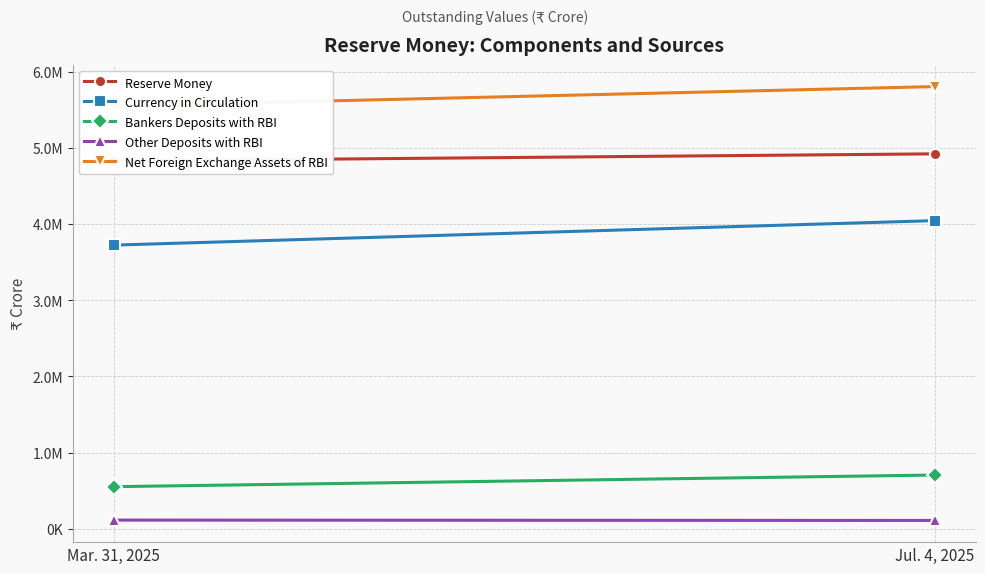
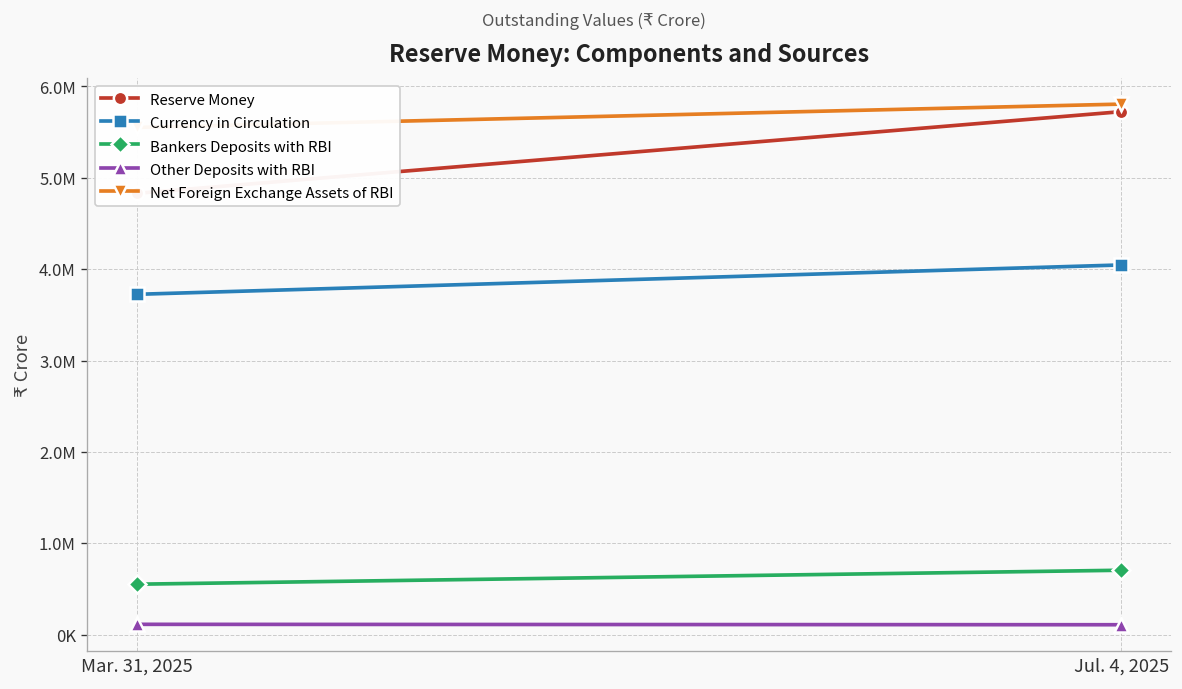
Reserve Money, Jul. 4, 2025: 4900000 -> 5700000
